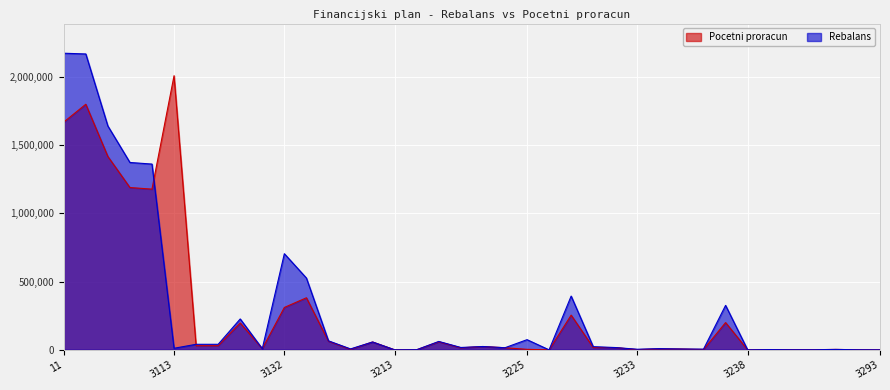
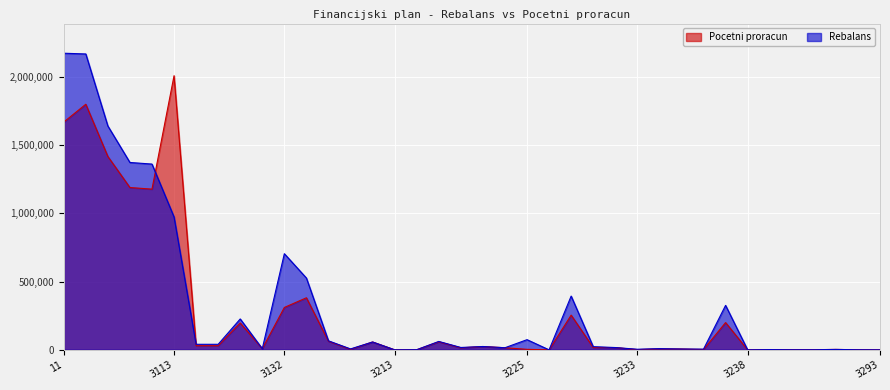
Rebalans, 3113: 10,000 -> 970,000
